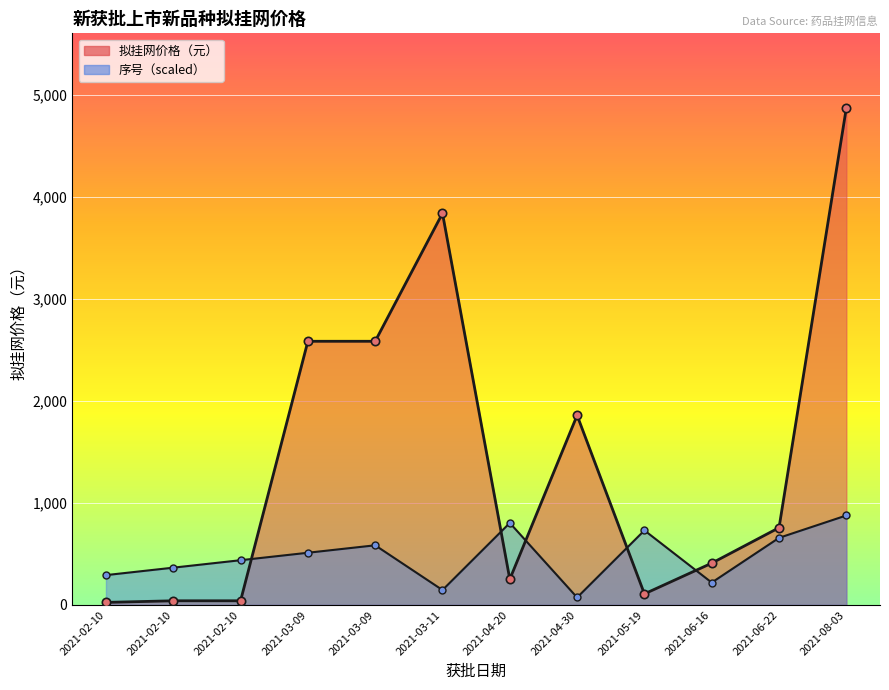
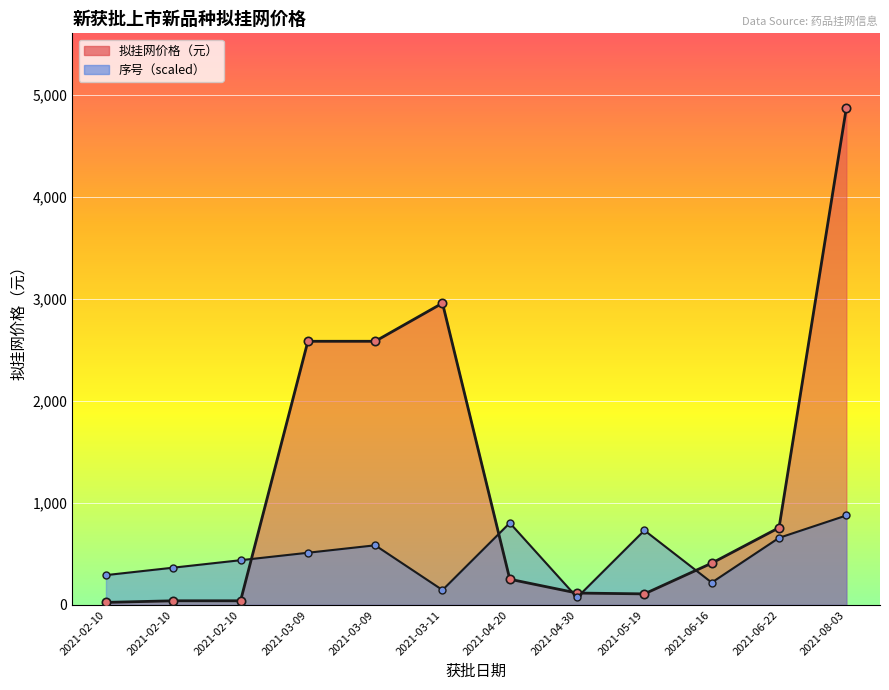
拟挂网价格（元）, 2021-03-11: 3,840 -> 2,960
拟挂网价格（元）, 2021-04-30: 1,860 -> 120
